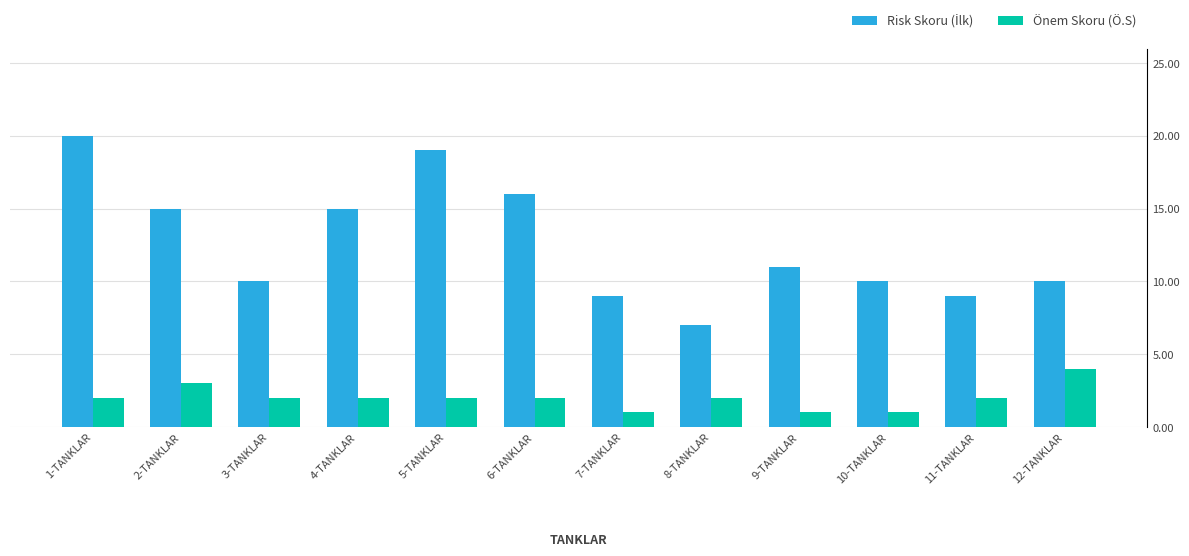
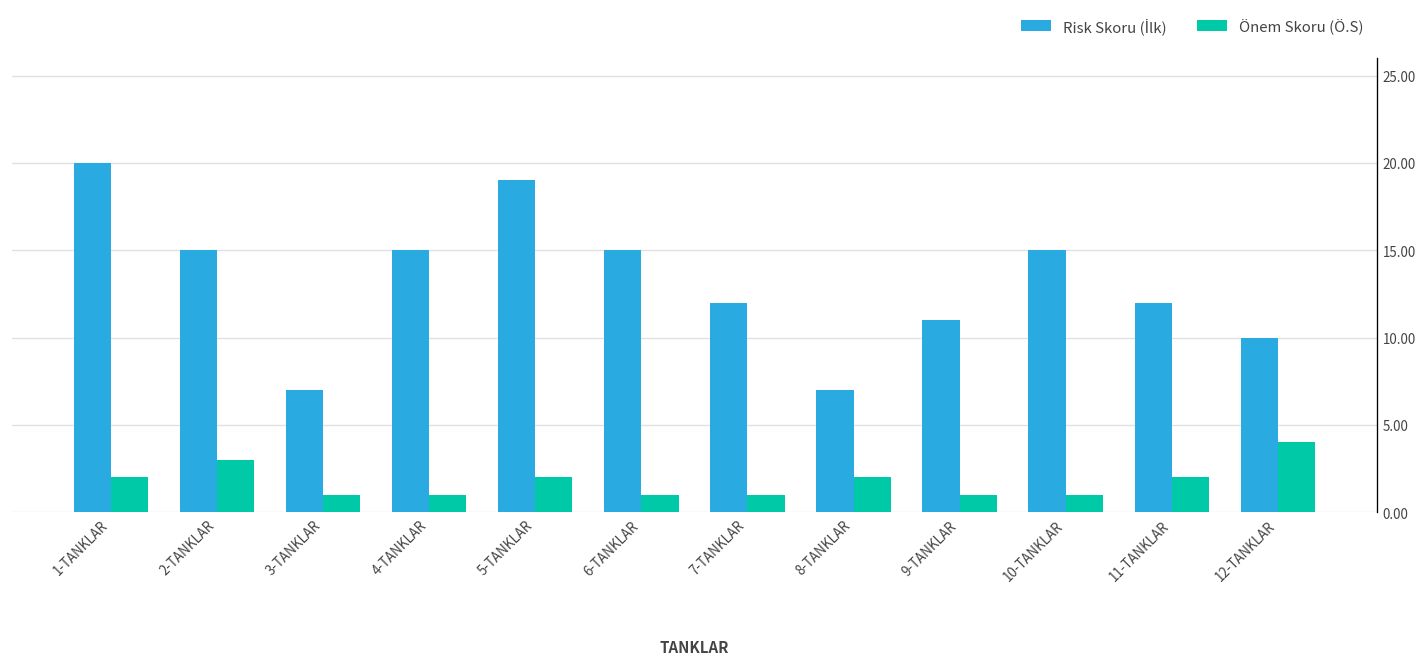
Risk Skoru (İlk), 3-TANKLAR: 10 -> 7
Önem Skoru (Ö.S), 3-TANKLAR: 2 -> 1
Önem Skoru (Ö.S), 4-TANKLAR: 2 -> 1
Risk Skoru (İlk), 6-TANKLAR: 16 -> 15
Önem Skoru (Ö.S), 6-TANKLAR: 2 -> 1
Risk Skoru (İlk), 7-TANKLAR: 9 -> 12
Risk Skoru (İlk), 10-TANKLAR: 10 -> 15
Risk Skoru (İlk), 11-TANKLAR: 9 -> 12
